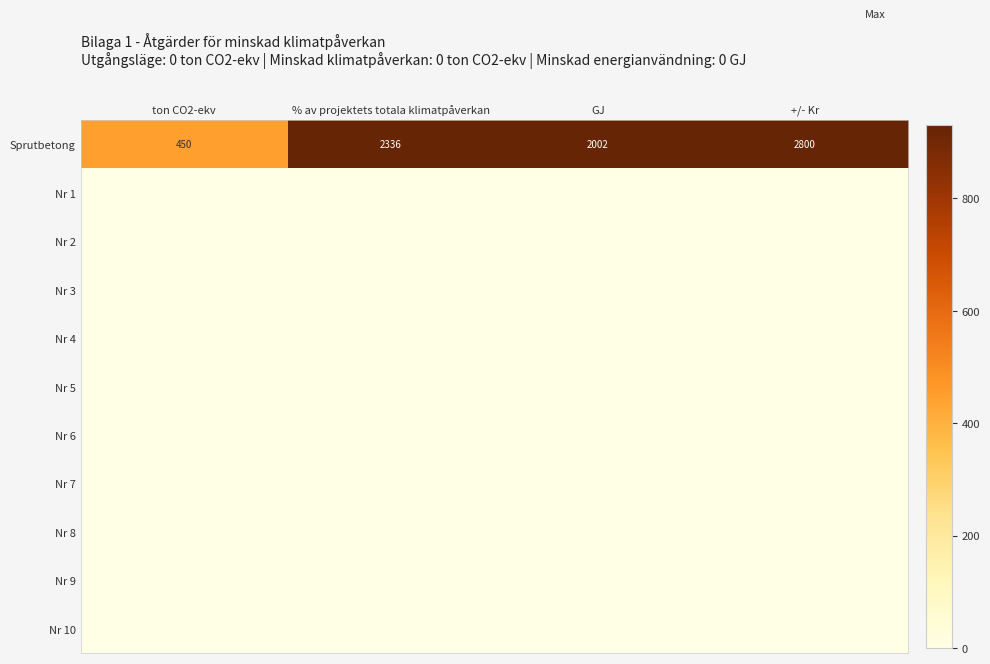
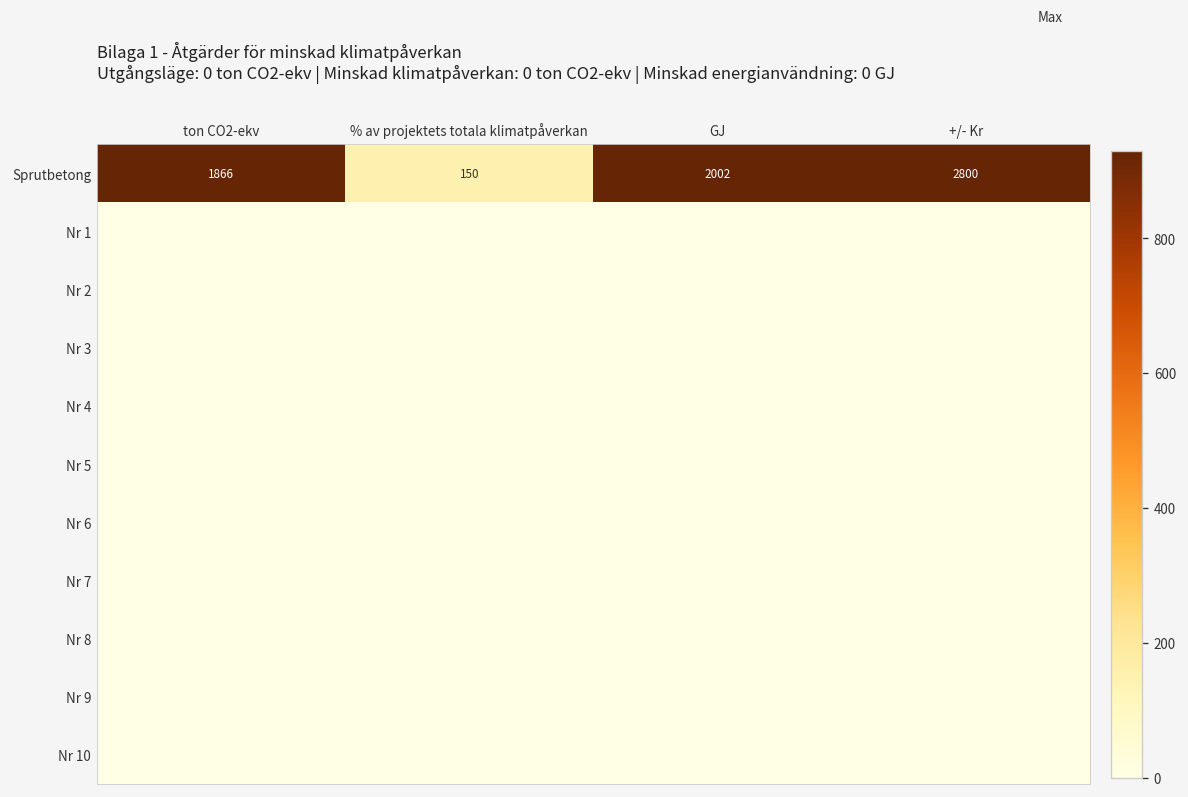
Sprutbetong, ton CO2-ekv: 450 -> 1866
Sprutbetong, % av projektets totala klimatpåverkan: 2336 -> 150
